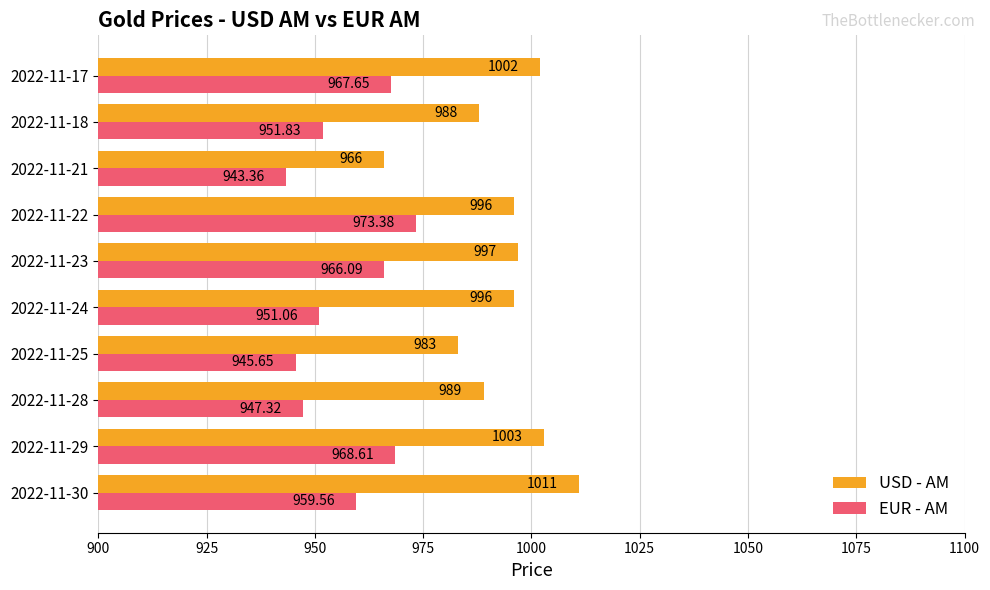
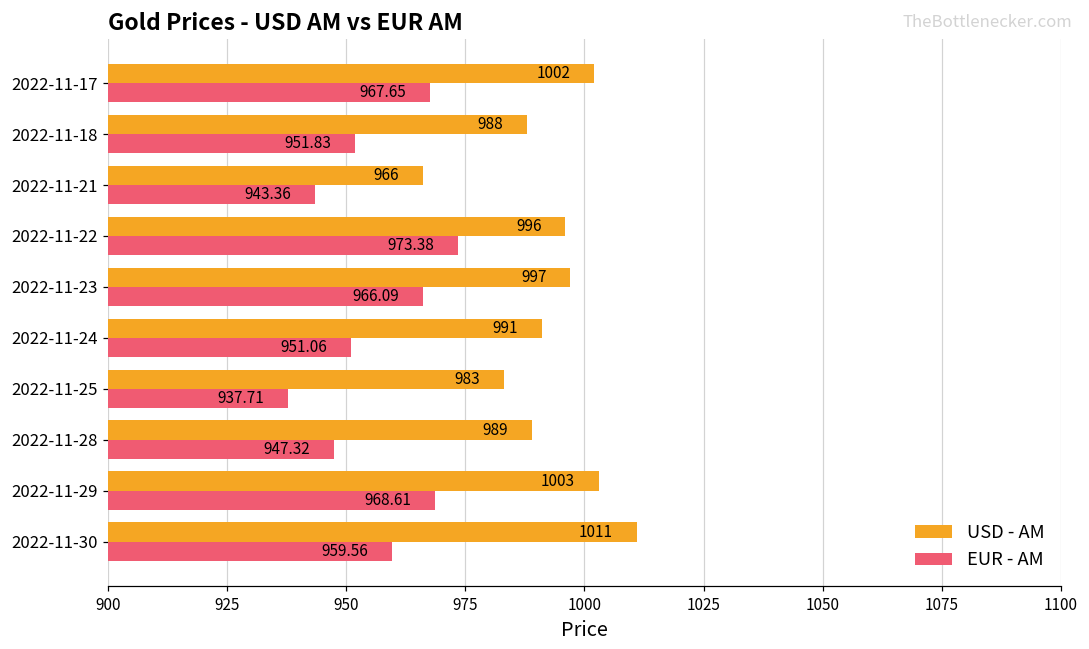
USD - AM, 2022-11-24: 996 -> 991
EUR - AM, 2022-11-25: 945.65 -> 937.71
